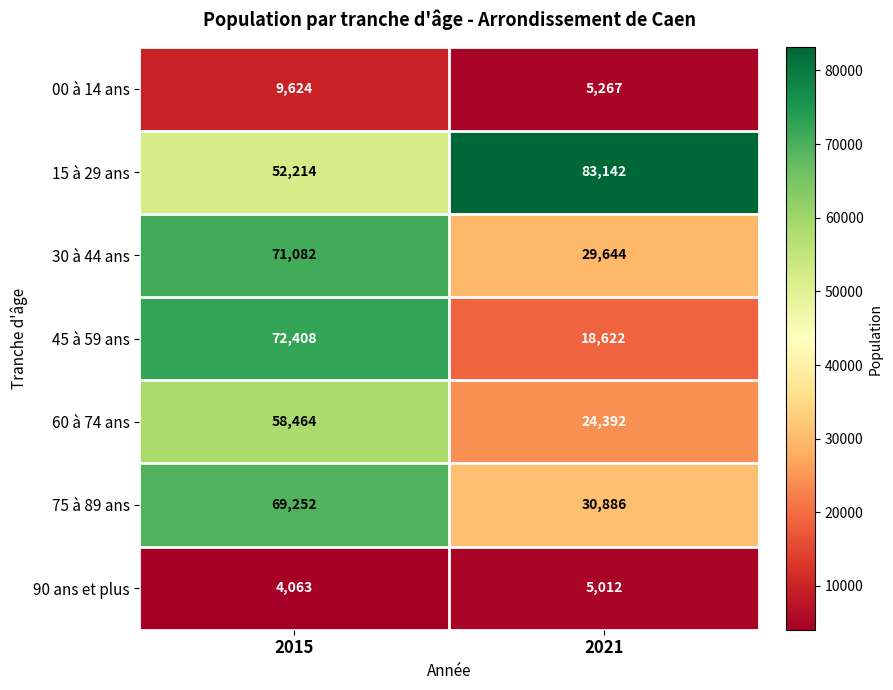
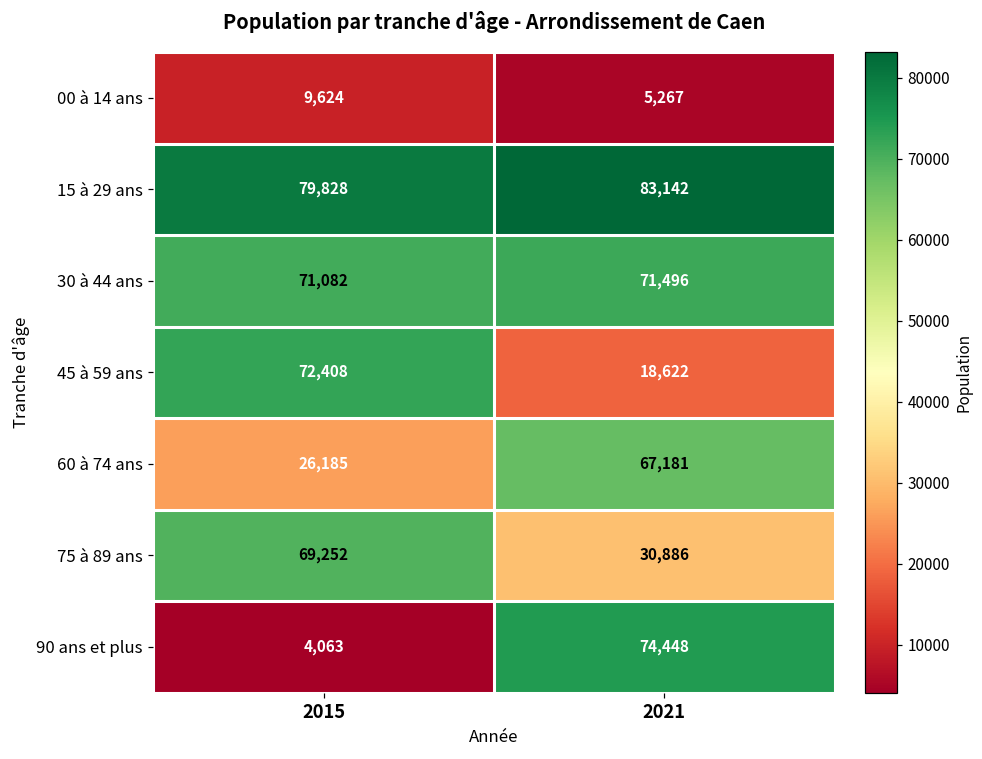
15 à 29 ans, 2015: 52,214 -> 79,828
30 à 44 ans, 2021: 29,644 -> 71,496
60 à 74 ans, 2015: 58,464 -> 26,185
60 à 74 ans, 2021: 24,392 -> 67,181
90 ans et plus, 2021: 5,012 -> 74,448
